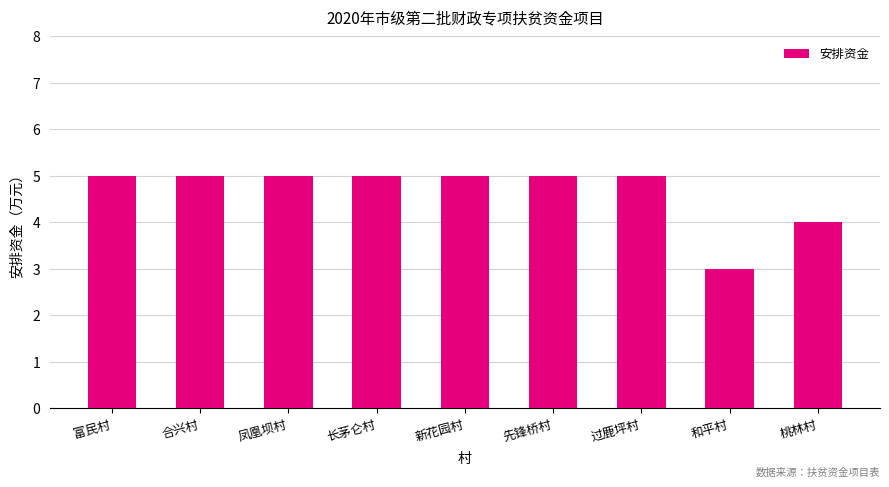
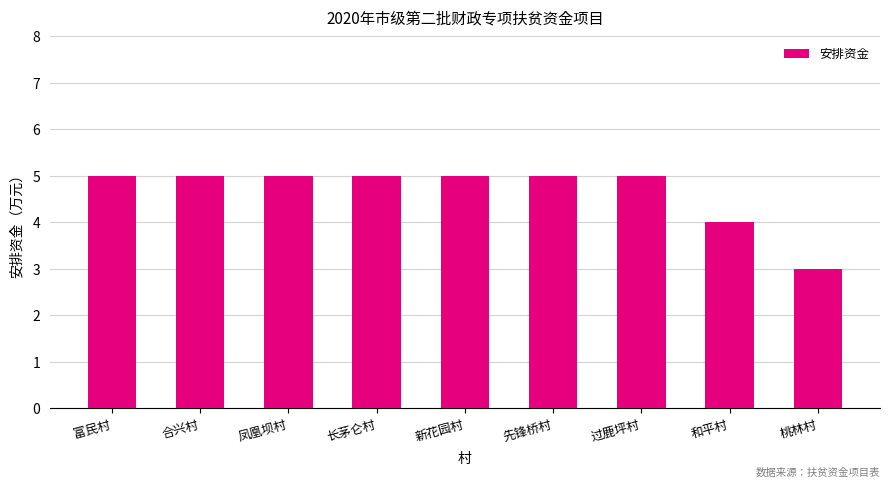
和平村: 3 -> 4
桃林村: 4 -> 3
